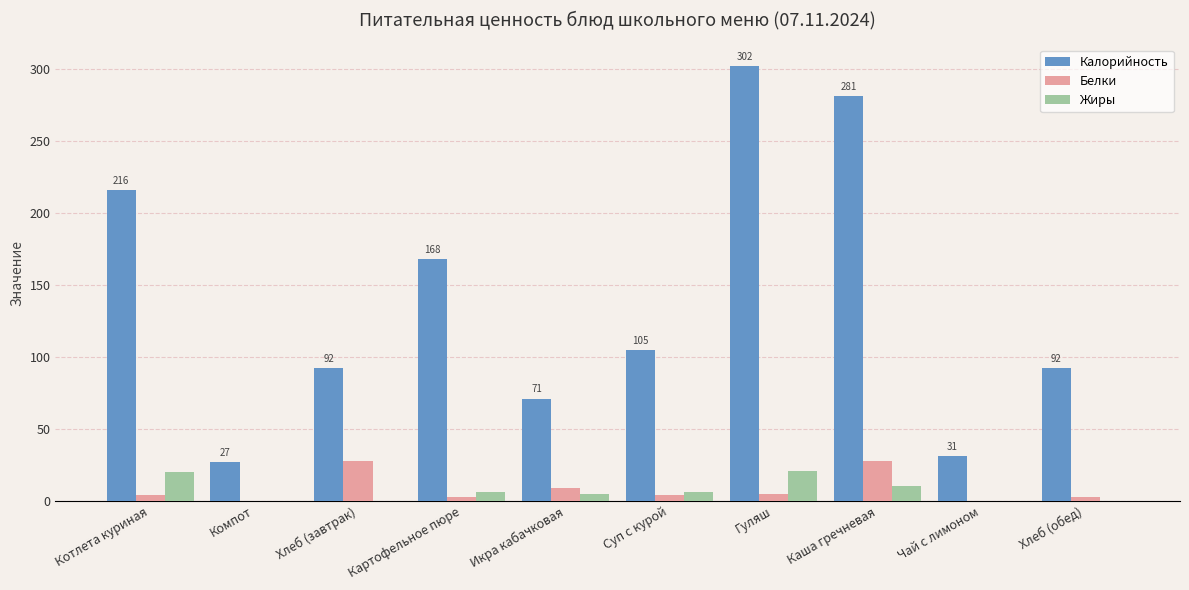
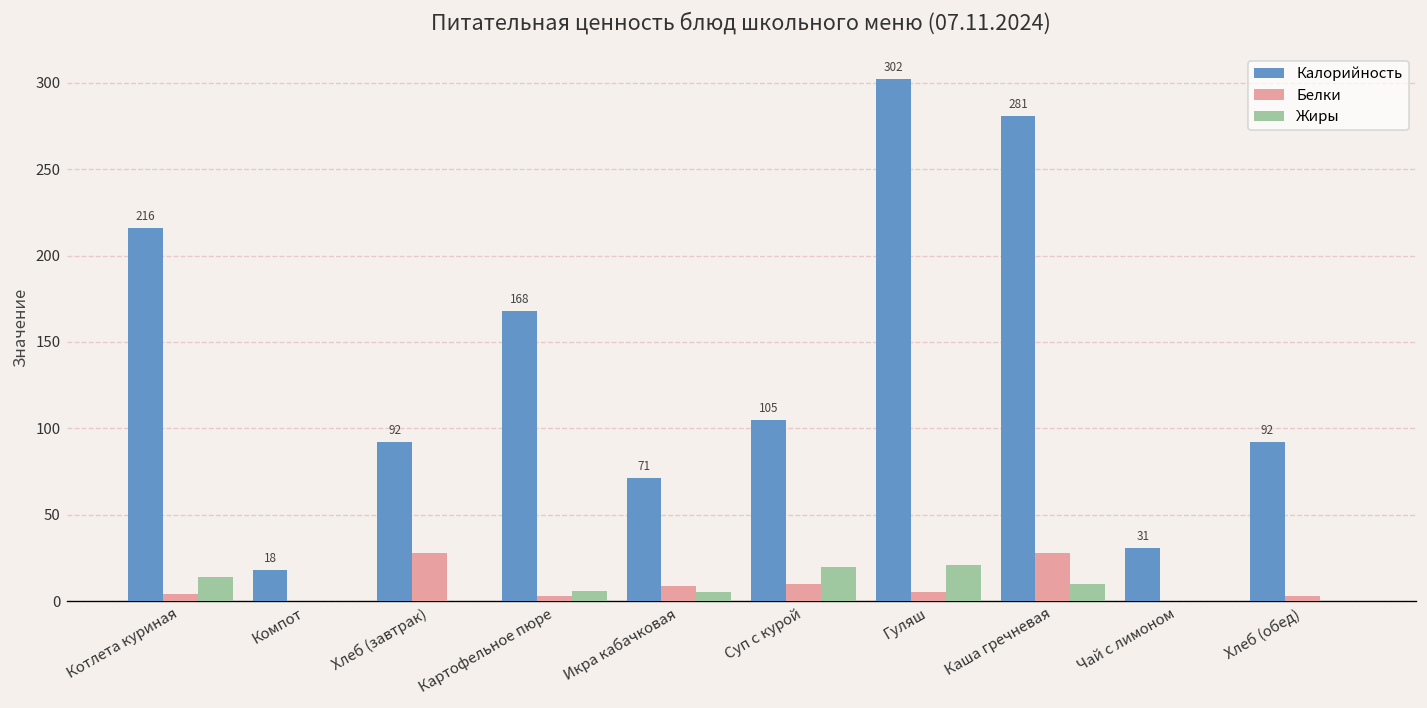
Жиры, Котлета куриная: 20 -> 14
Калорийность, Компот: 27 -> 18
Белки, Суп с курой: 4 -> 10
Жиры, Суп с курой: 6 -> 20
